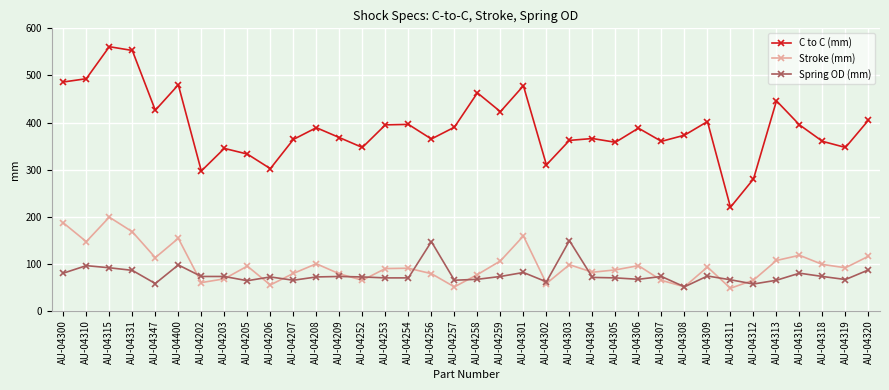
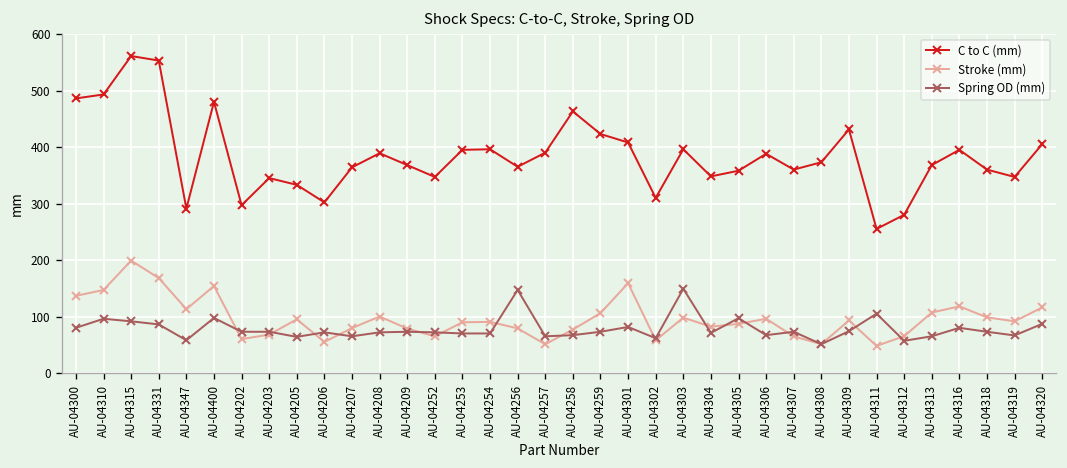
Stroke (mm), AU-04300: 190 -> 140
C to C (mm), AU-04347: 430 -> 290
C to C (mm), AU-04301: 480 -> 410
C to C (mm), AU-04303: 360 -> 400
C to C (mm), AU-04304: 370 -> 350
Spring OD (mm), AU-04305: 70 -> 100
C to C (mm), AU-04309: 400 -> 430
C to C (mm), AU-04311: 220 -> 260
Spring OD (mm), AU-04311: 70 -> 110
C to C (mm), AU-04313: 450 -> 370
